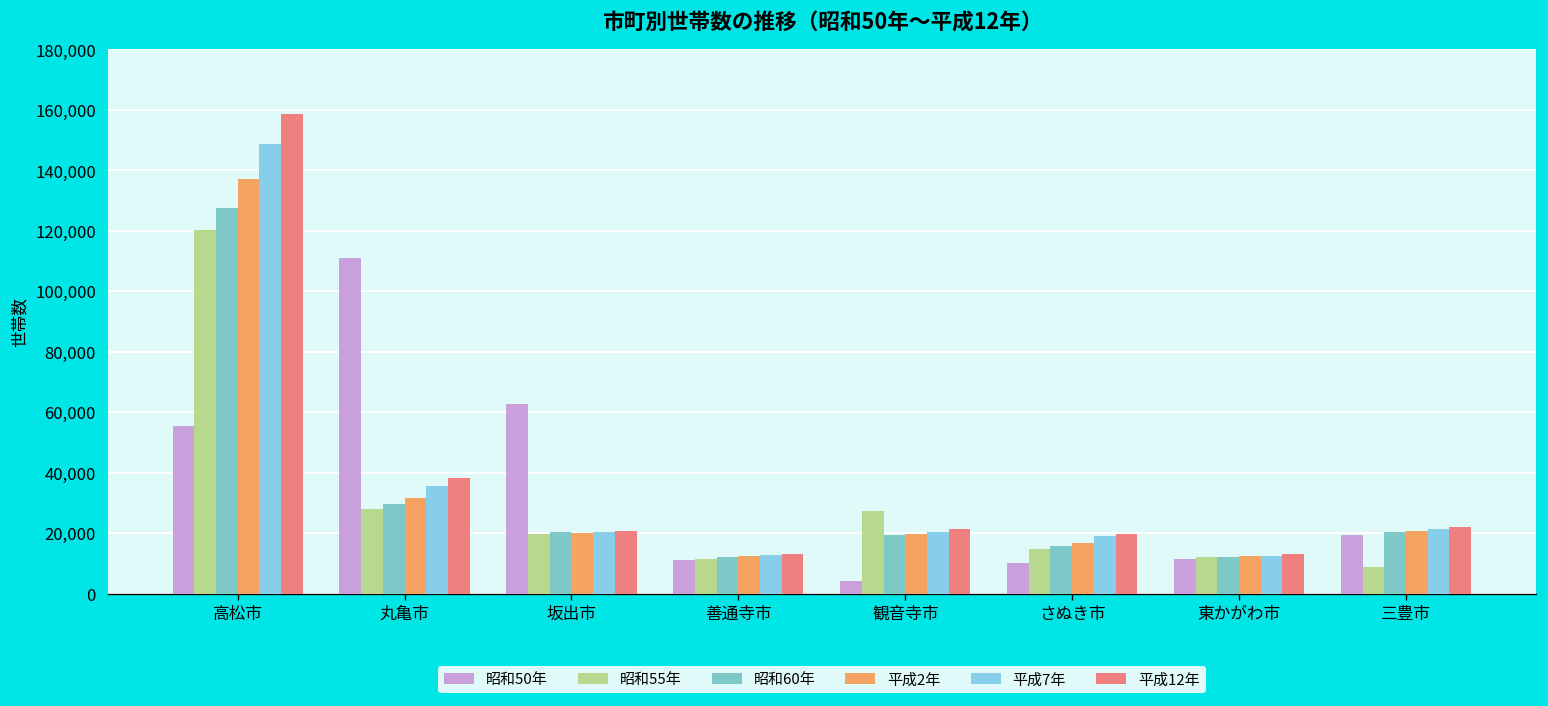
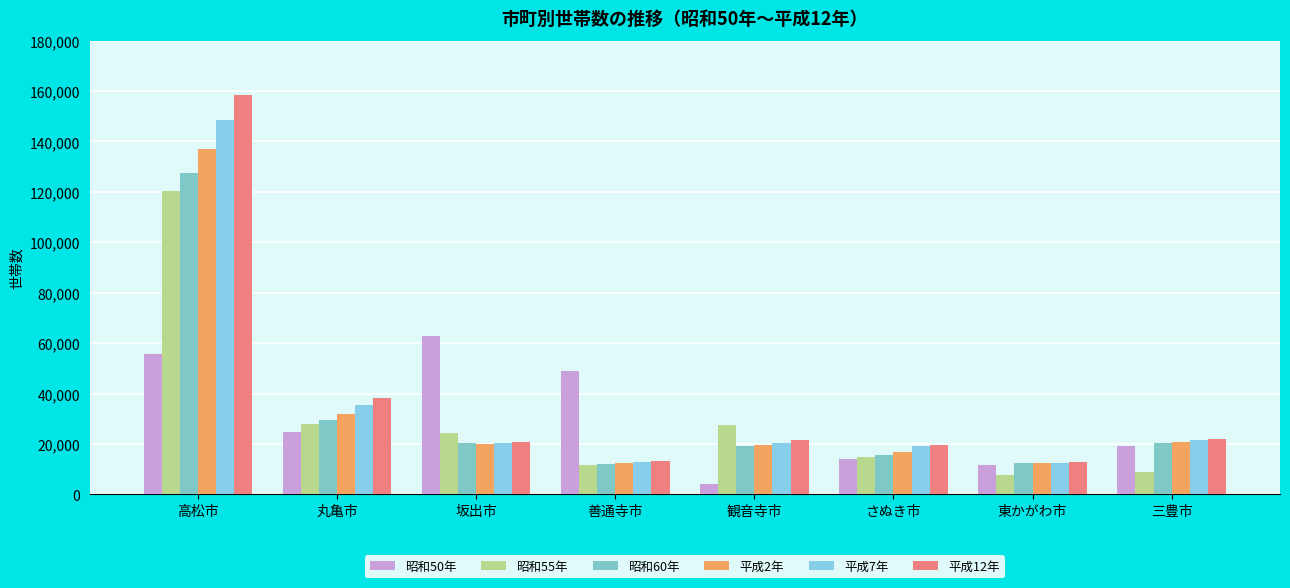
昭和50年, 丸亀市: 111,000 -> 25,000
昭和55年, 坂出市: 20,000 -> 24,000
昭和50年, 善通寺市: 11,000 -> 49,000
昭和50年, さぬき市: 10,000 -> 14,000
昭和55年, 東かがわ市: 12,000 -> 8,000
